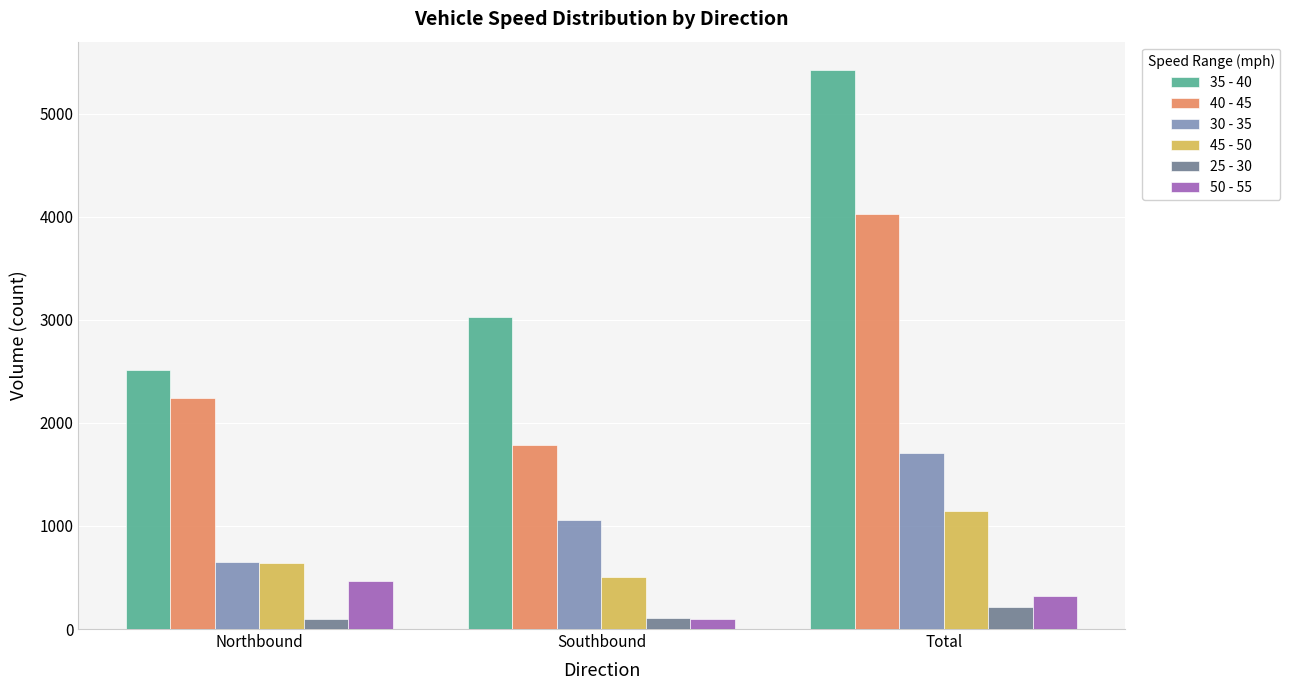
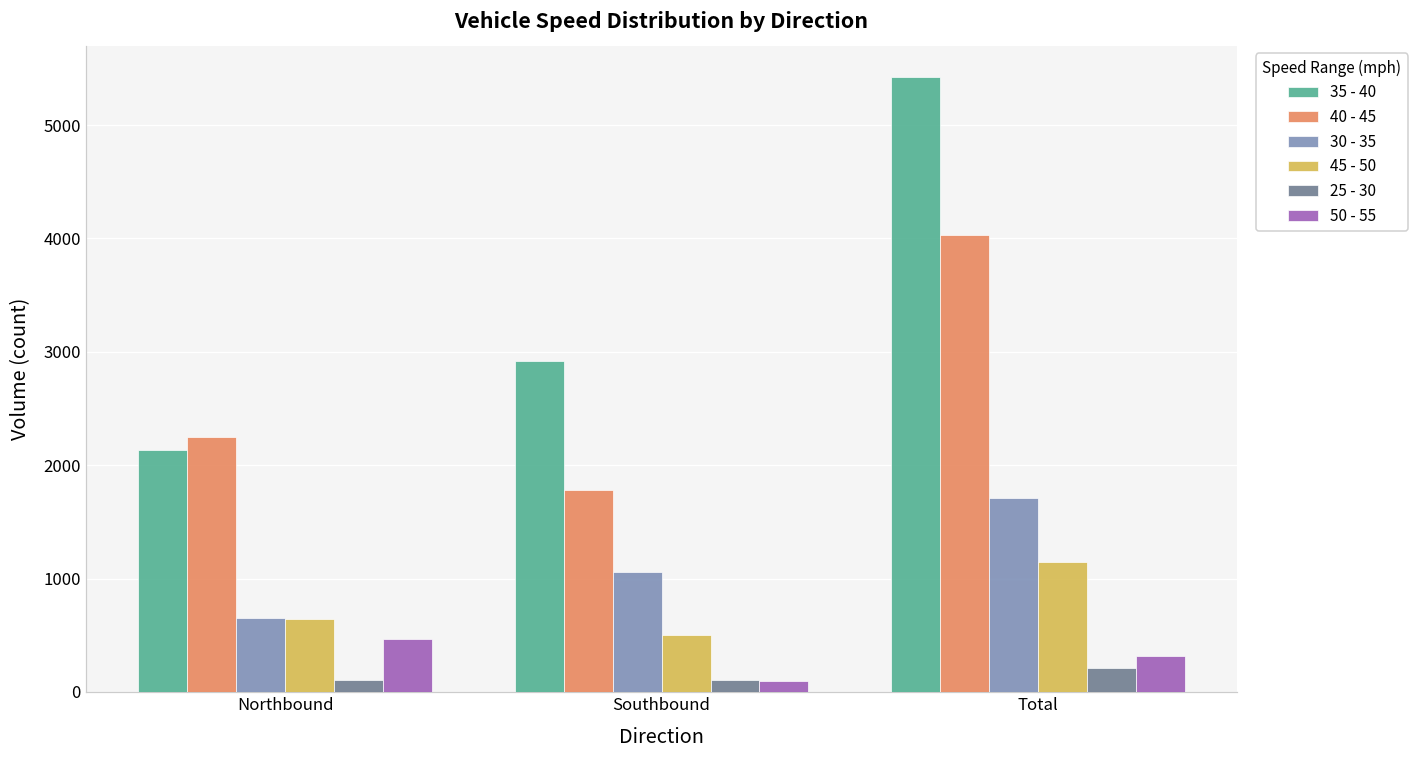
35 - 40, Northbound: 2510 -> 2130
35 - 40, Southbound: 3030 -> 2920
